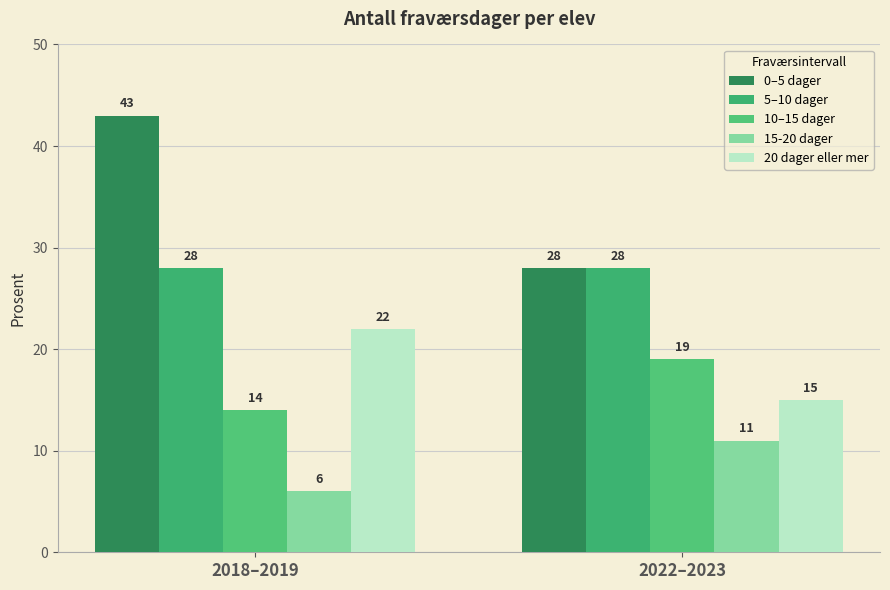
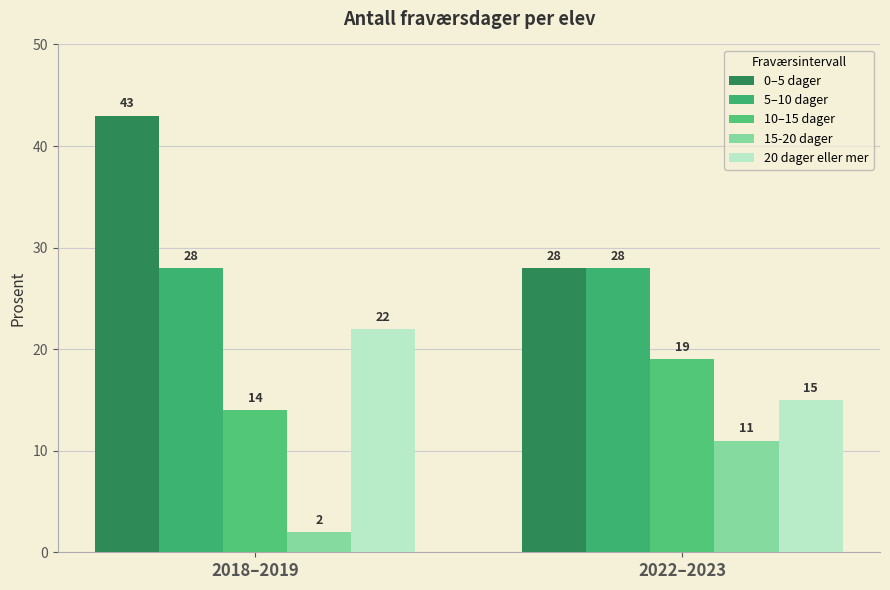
15-20 dager, 2018–2019: 6 -> 2
